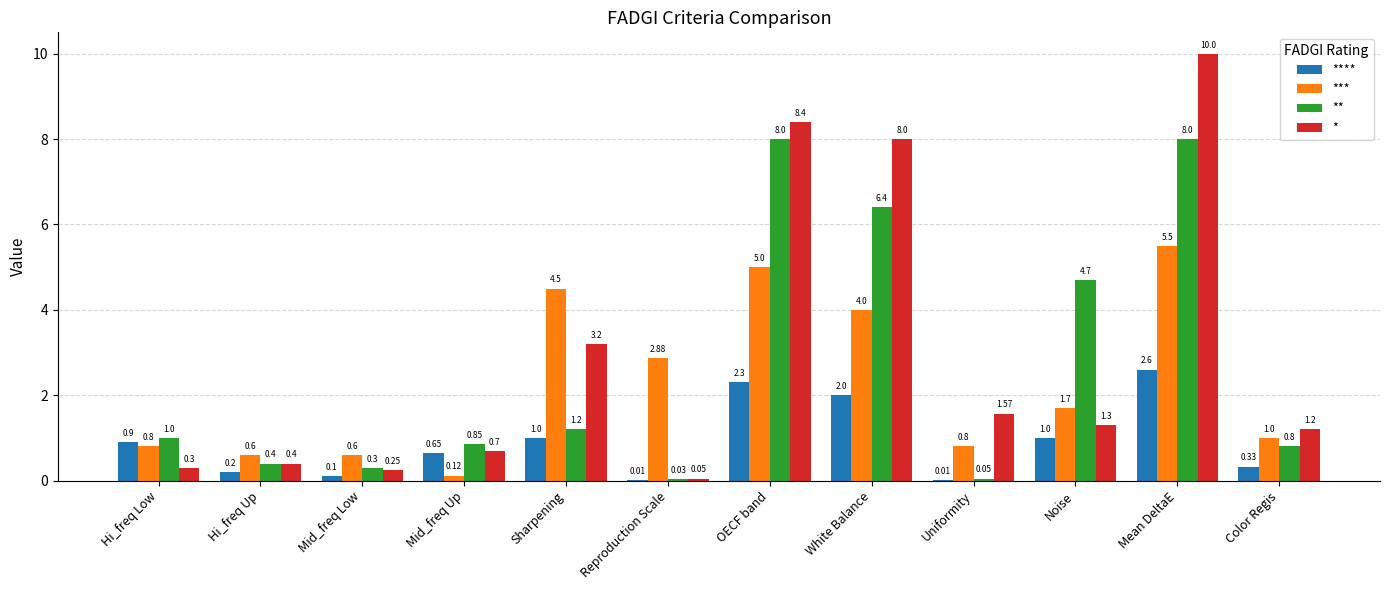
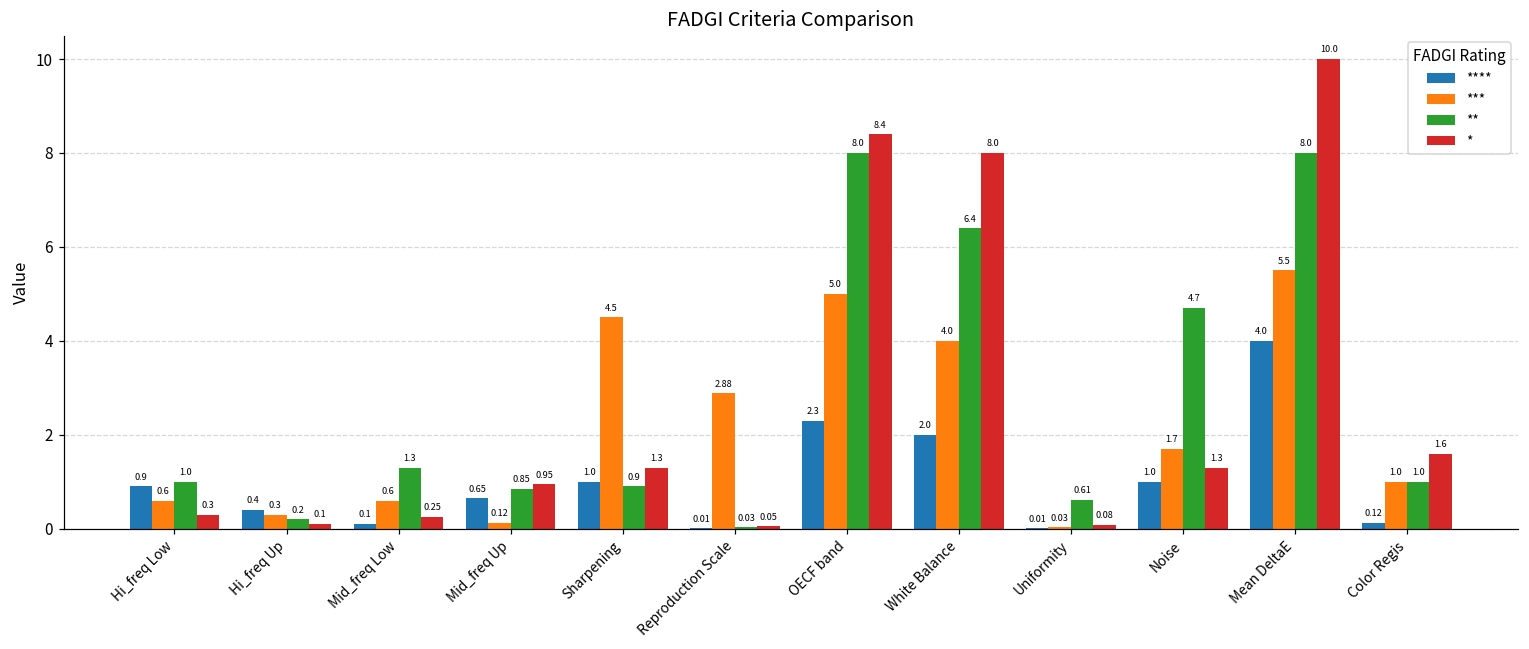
***, Hi_freq Low: 0.8 -> 0.6
****, Hi_freq Up: 0.2 -> 0.4
***, Hi_freq Up: 0.6 -> 0.3
**, Hi_freq Up: 0.4 -> 0.2
*, Hi_freq Up: 0.4 -> 0.1
**, Mid_freq Low: 0.3 -> 1.3
*, Mid_freq Up: 0.7 -> 0.95
**, Sharpening: 1.2 -> 0.9
*, Sharpening: 3.2 -> 1.3
***, Uniformity: 0.8 -> 0.03
**, Uniformity: 0.05 -> 0.61
*, Uniformity: 1.57 -> 0.08
****, Mean DeltaE: 2.6 -> 4.0
****, Color Regis: 0.33 -> 0.12
**, Color Regis: 0.8 -> 1.0
*, Color Regis: 1.2 -> 1.6
